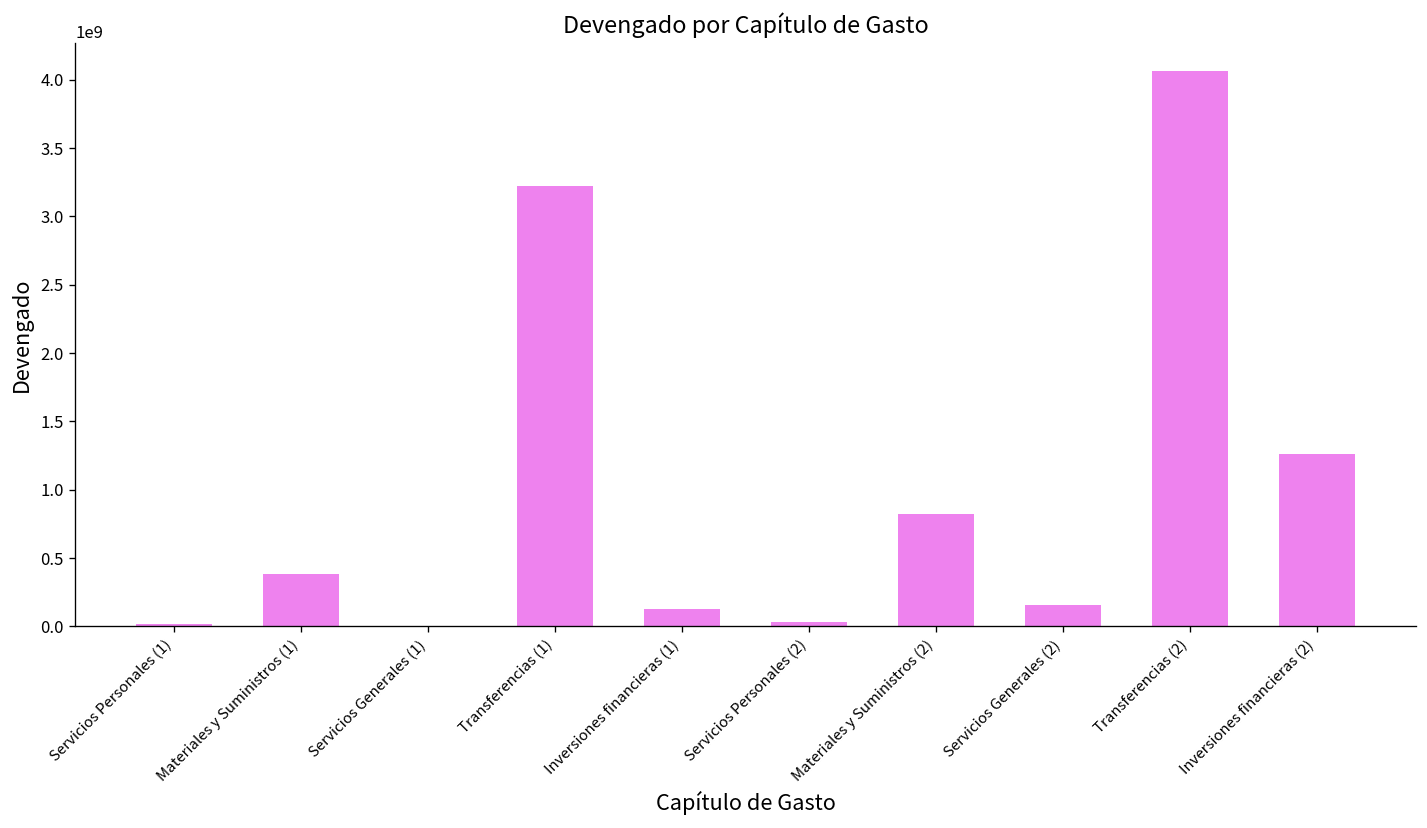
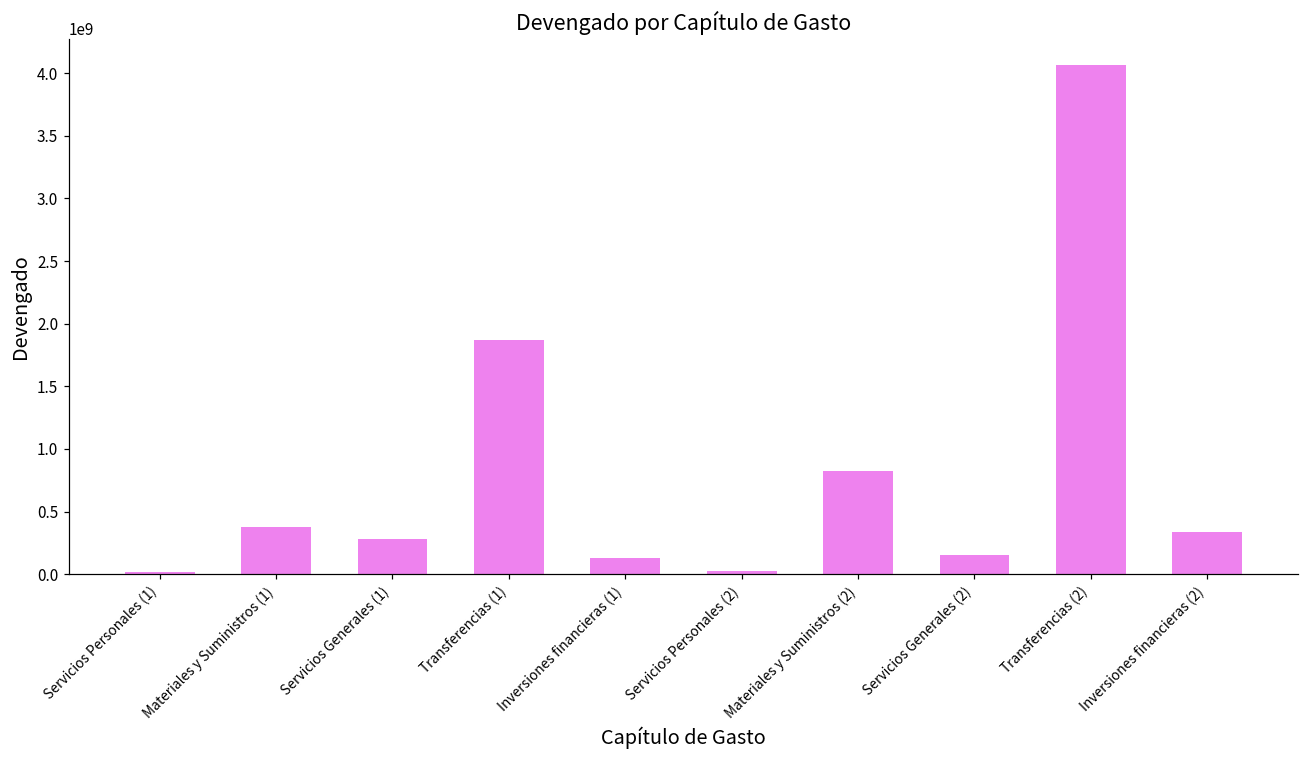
Servicios Generales (1): 0 -> 280000000
Transferencias (1): 3220000000 -> 1870000000
Inversiones financieras (2): 1260000000 -> 330000000
